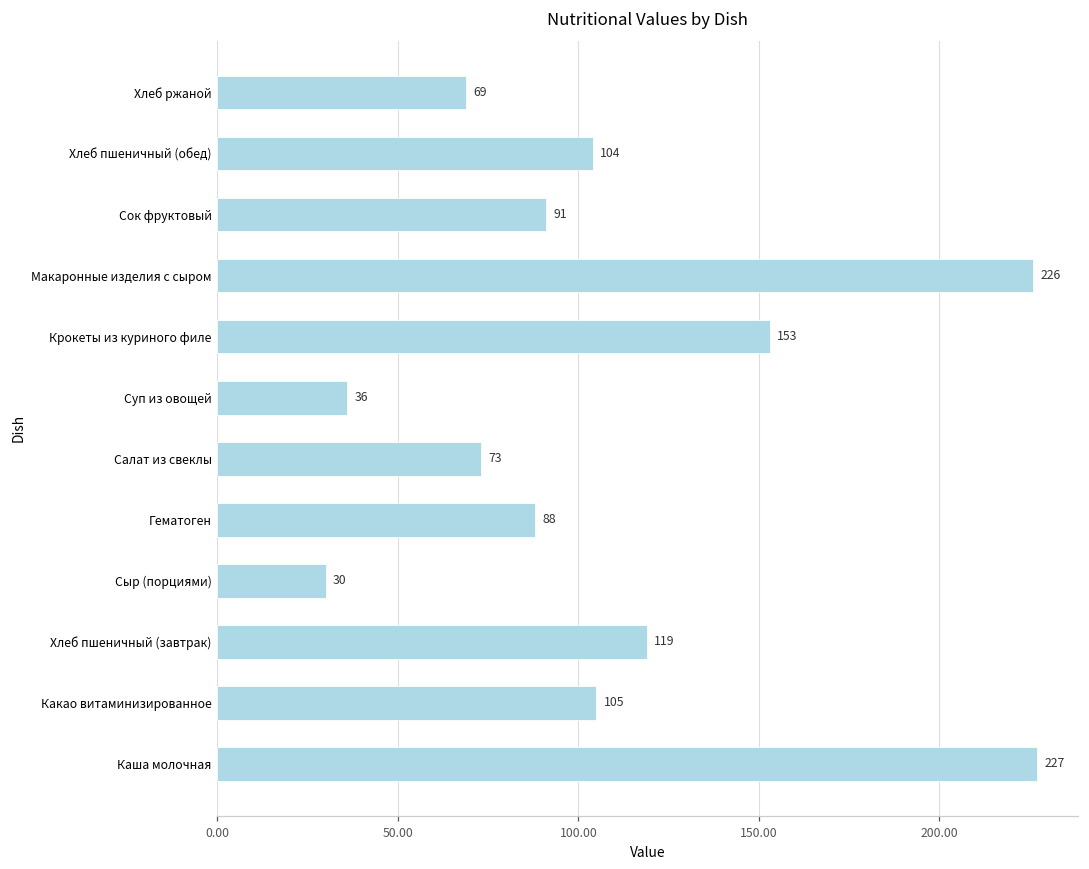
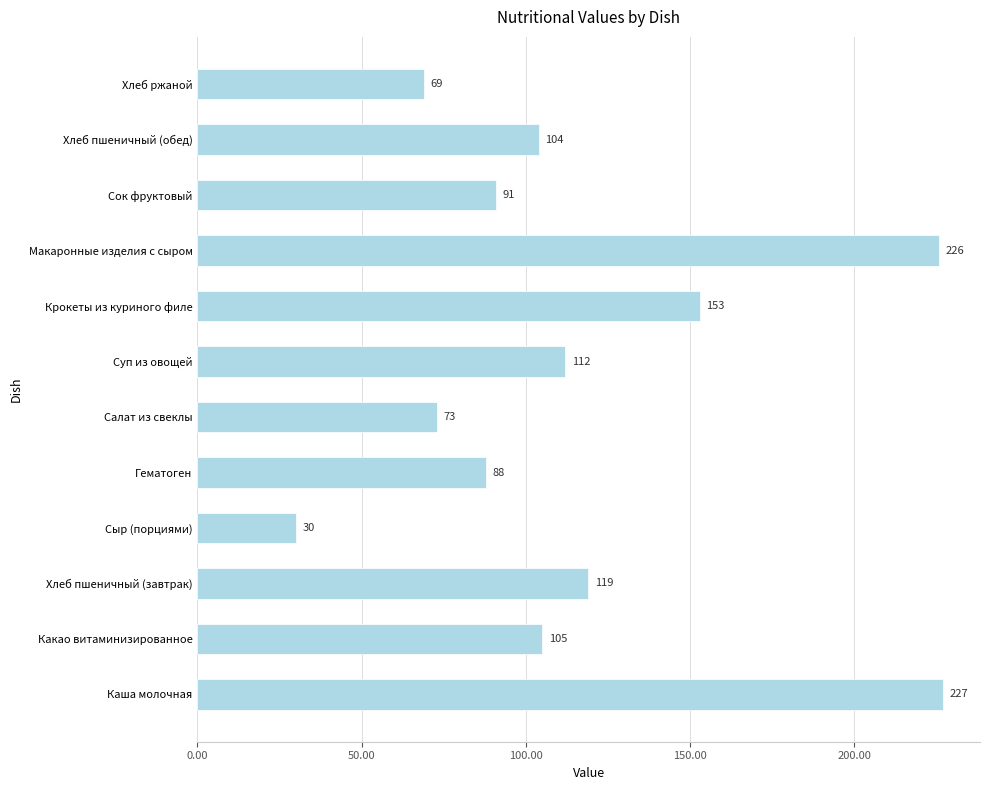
Суп из овощей: 36 -> 112
